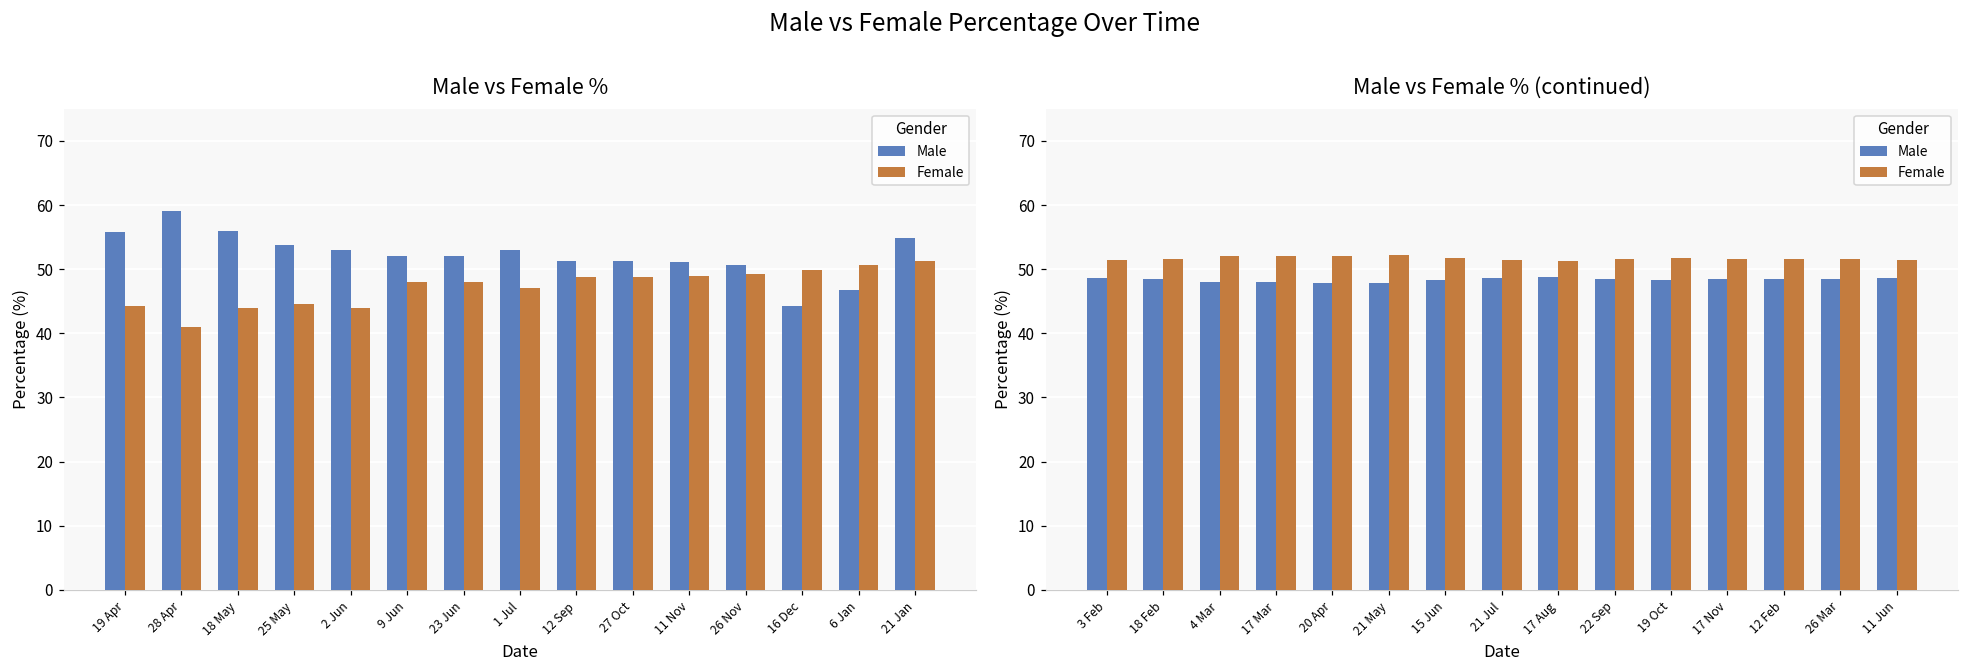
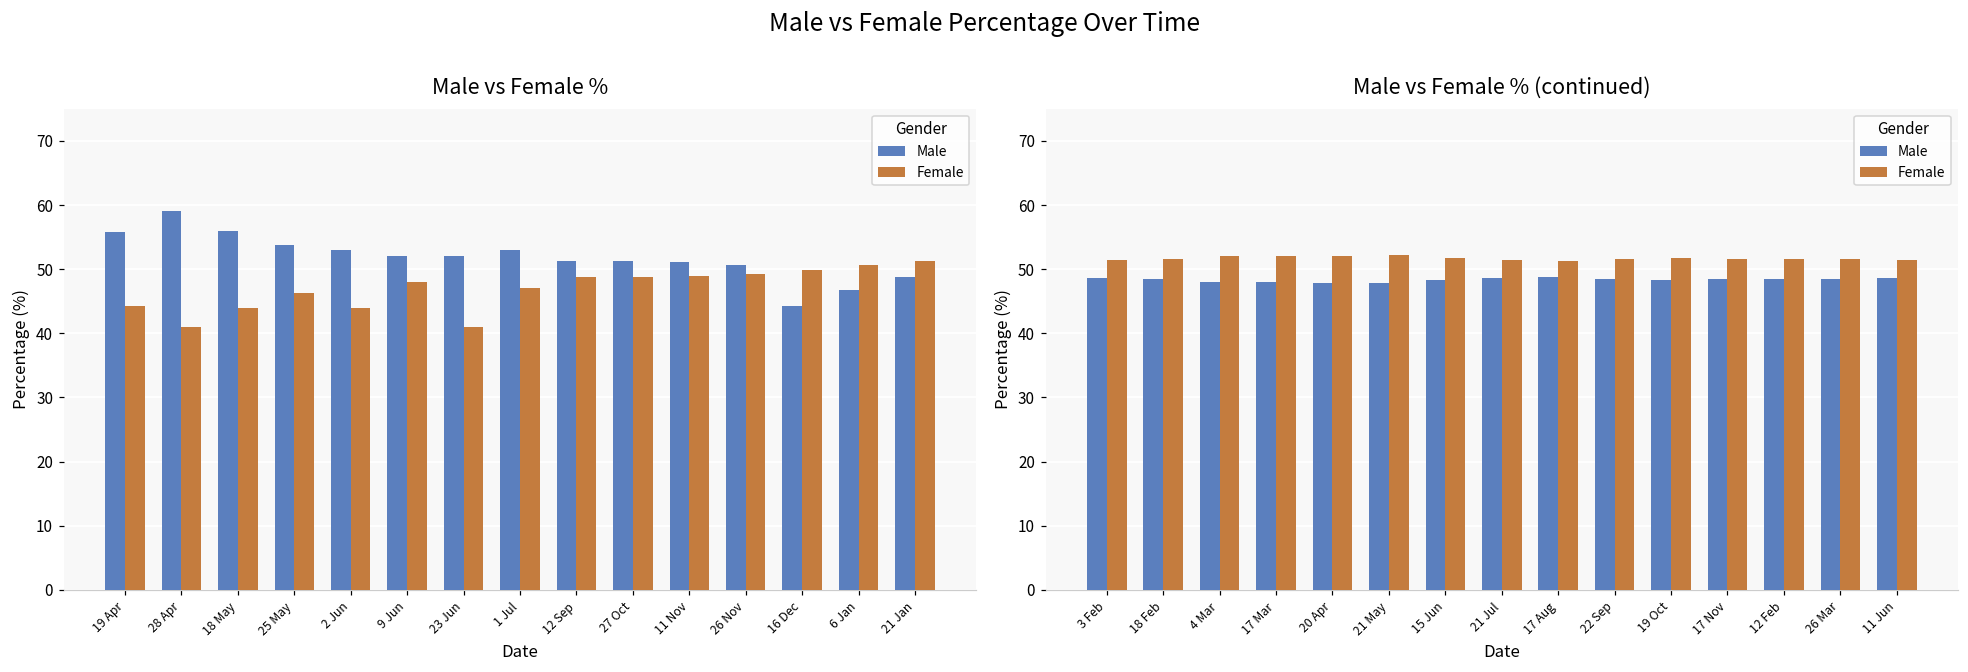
Male vs Female %, Female, 25 May: 45 -> 46
Male vs Female %, Female, 23 Jun: 48 -> 41
Male vs Female %, Male, 21 Jan: 55 -> 49
